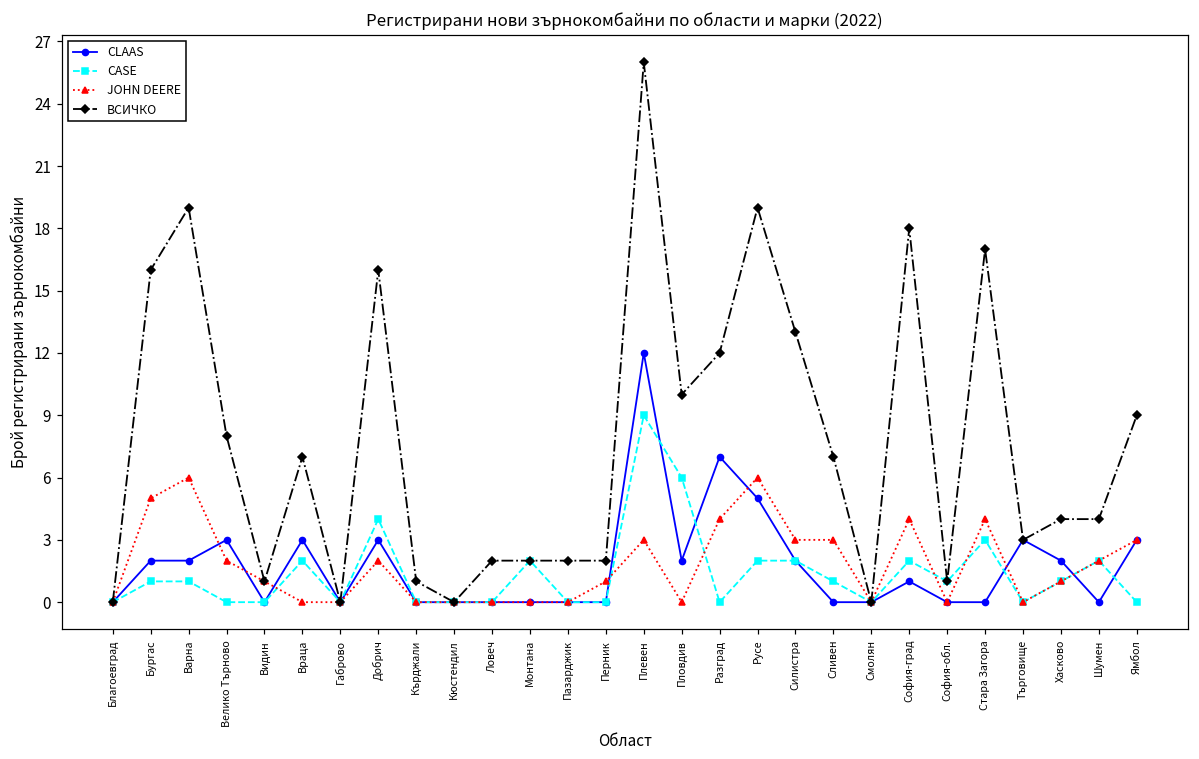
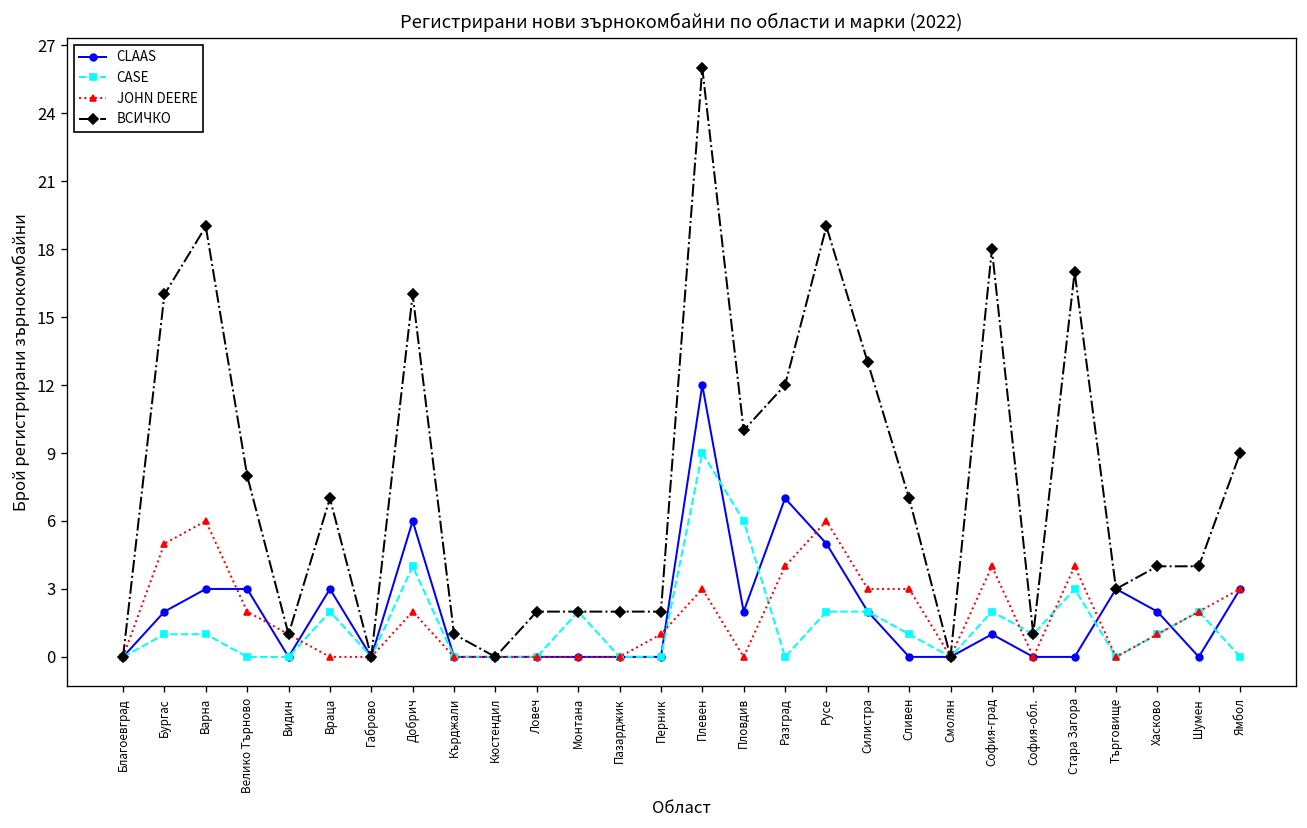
CLAAS, Варна: 2 -> 3
CLAAS, Добрич: 3 -> 6
